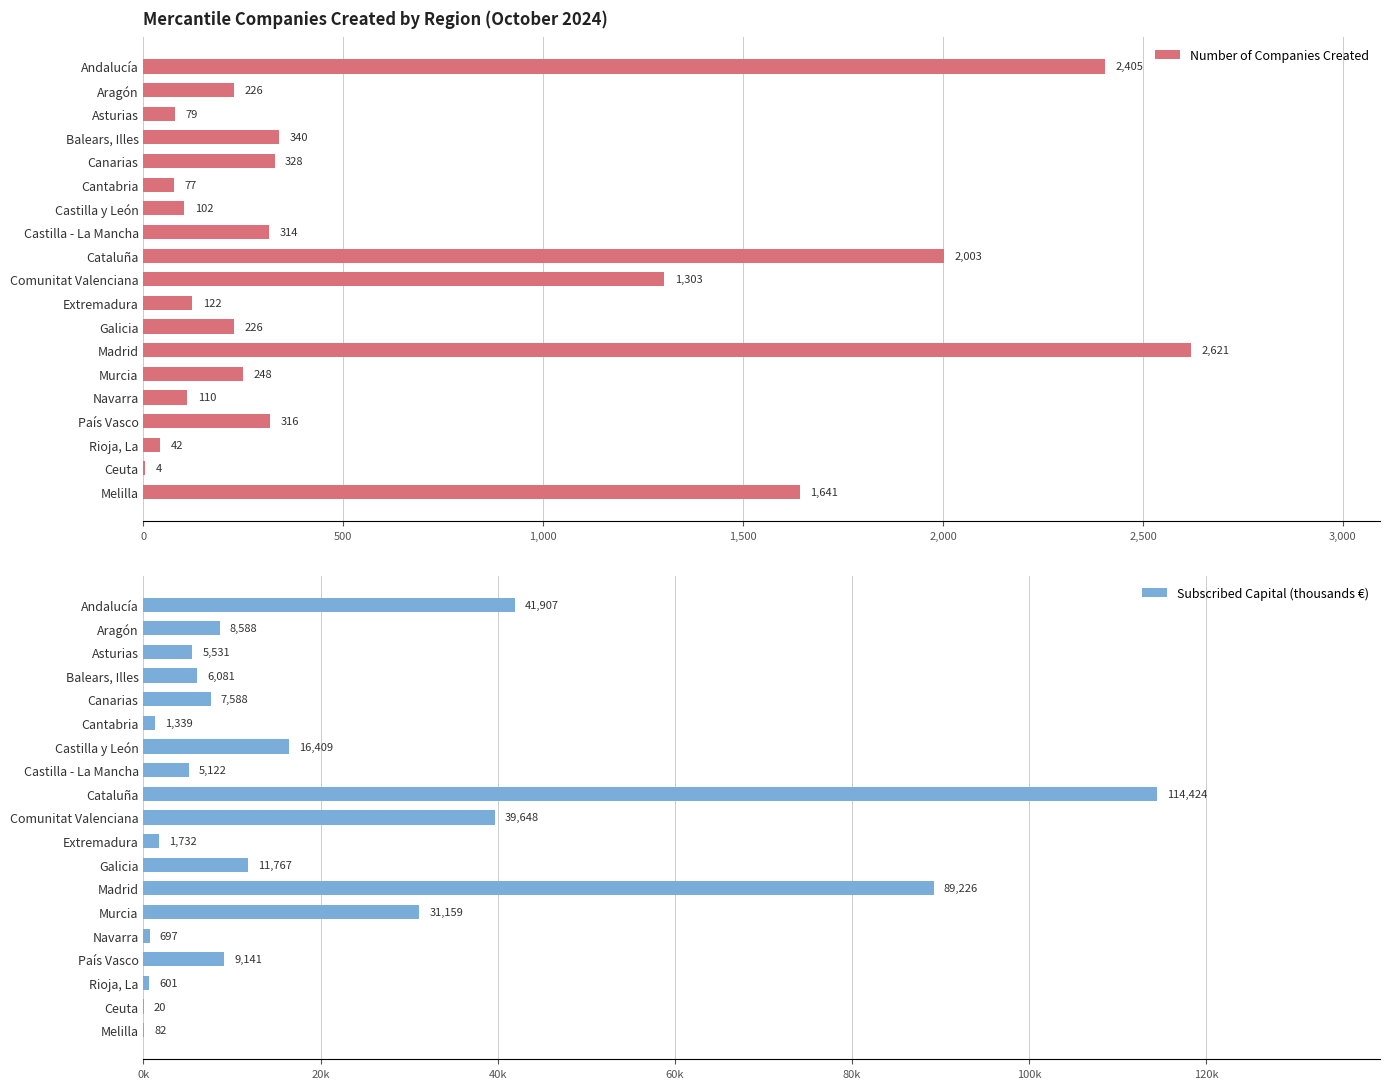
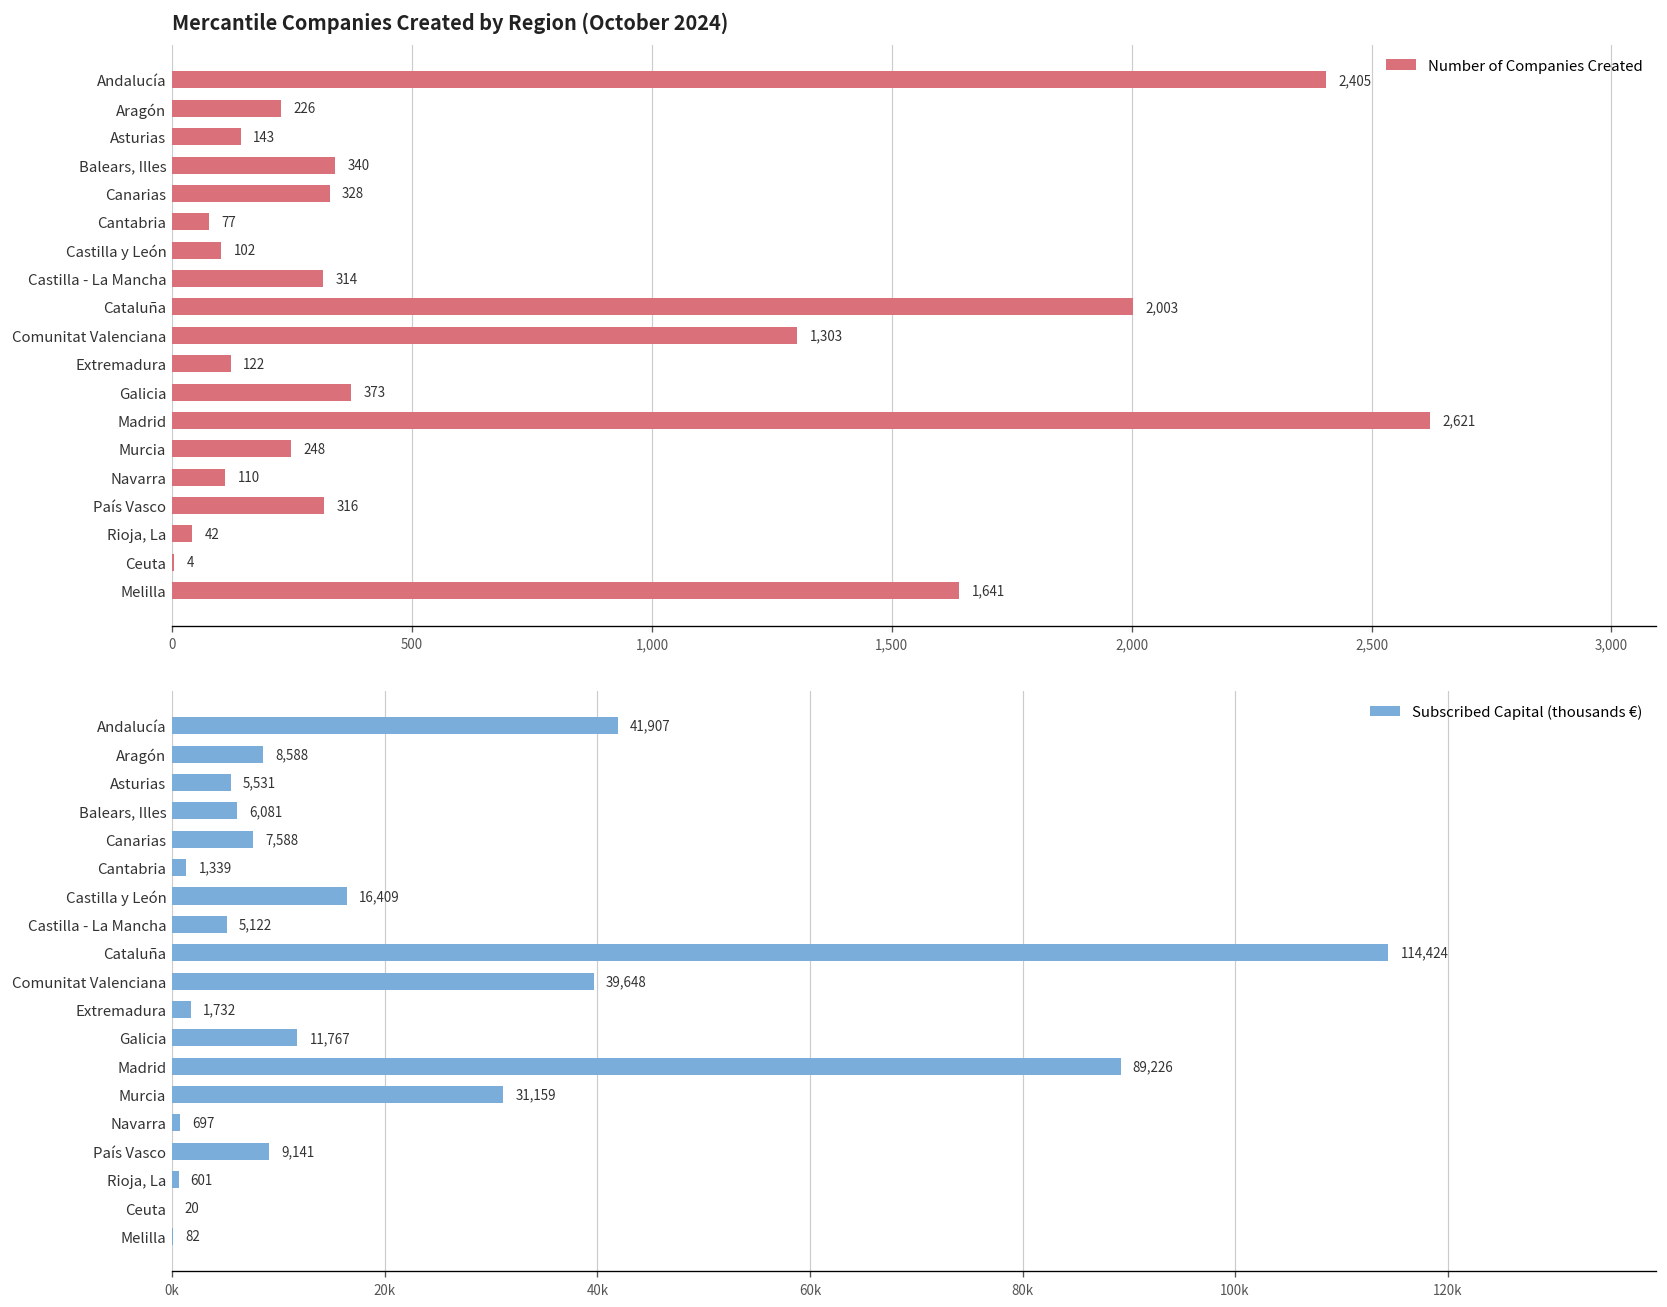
Mercantile Companies Created by Region (October 2024), Asturias: 79 -> 143
Mercantile Companies Created by Region (October 2024), Galicia: 226 -> 373
